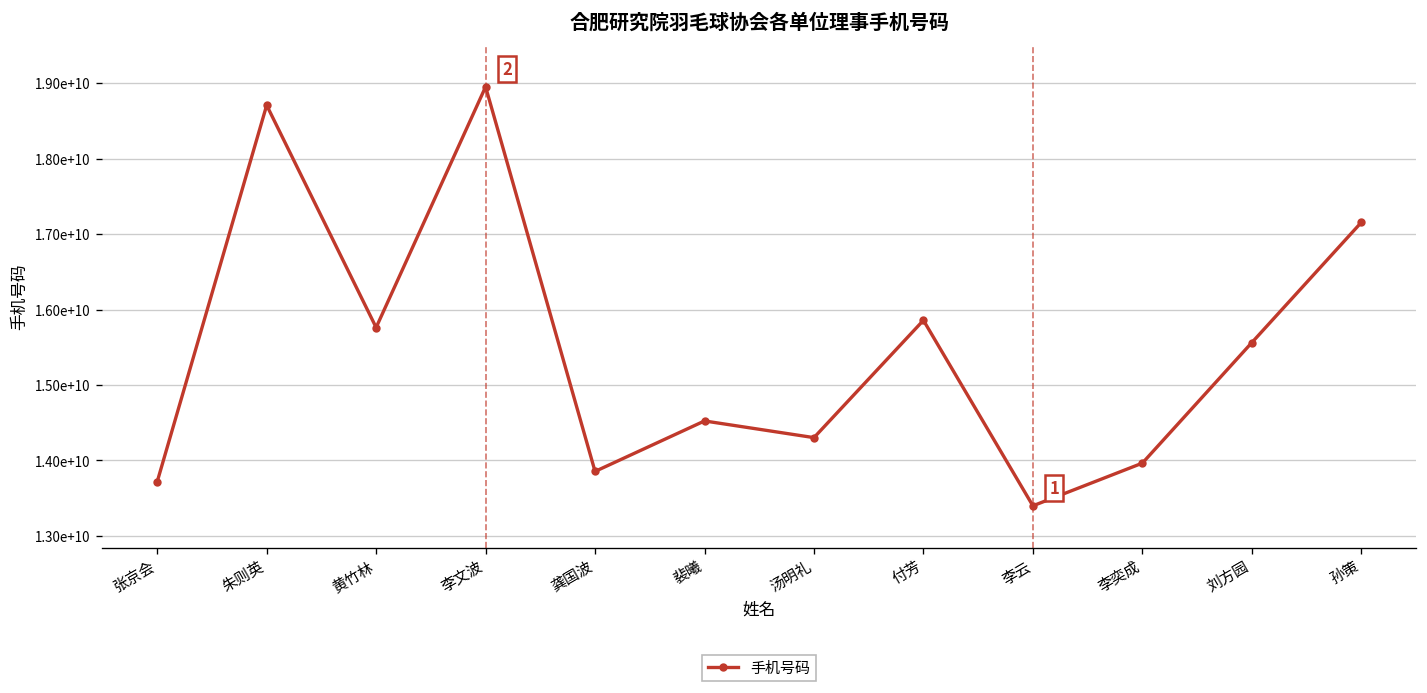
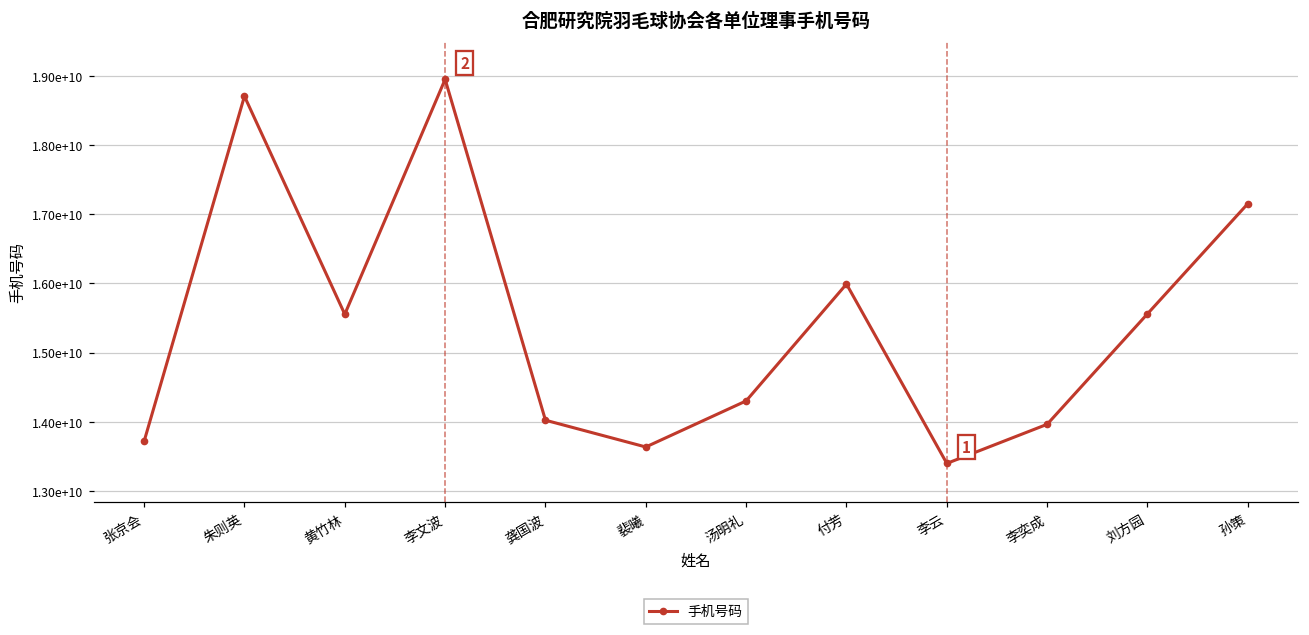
黄竹林: 15800000000 -> 15600000000
龚国波: 13900000000 -> 14000000000
裴曦: 14500000000 -> 13600000000
付芳: 15900000000 -> 16000000000
